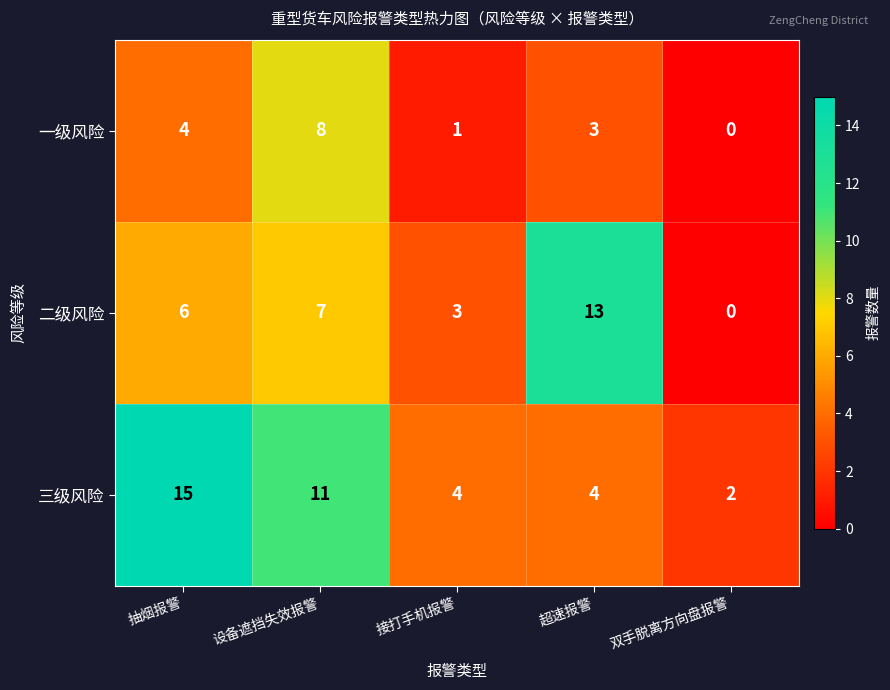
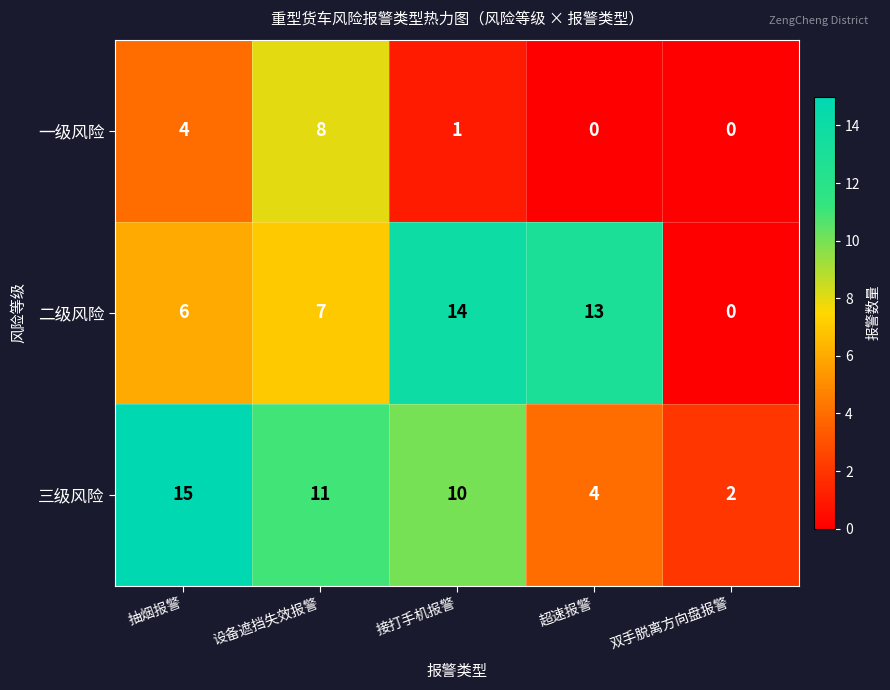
一级风险, 超速报警: 3 -> 0
二级风险, 接打手机报警: 3 -> 14
三级风险, 接打手机报警: 4 -> 10
